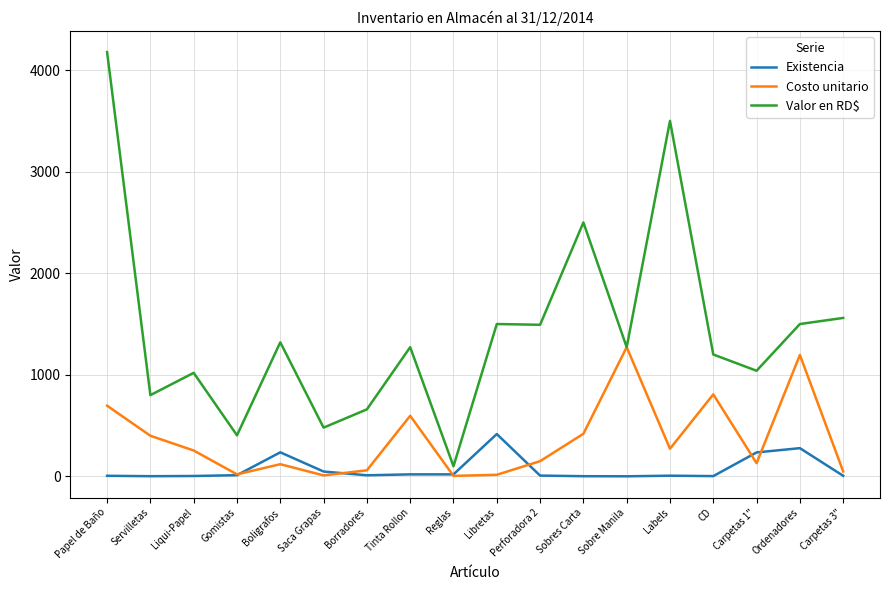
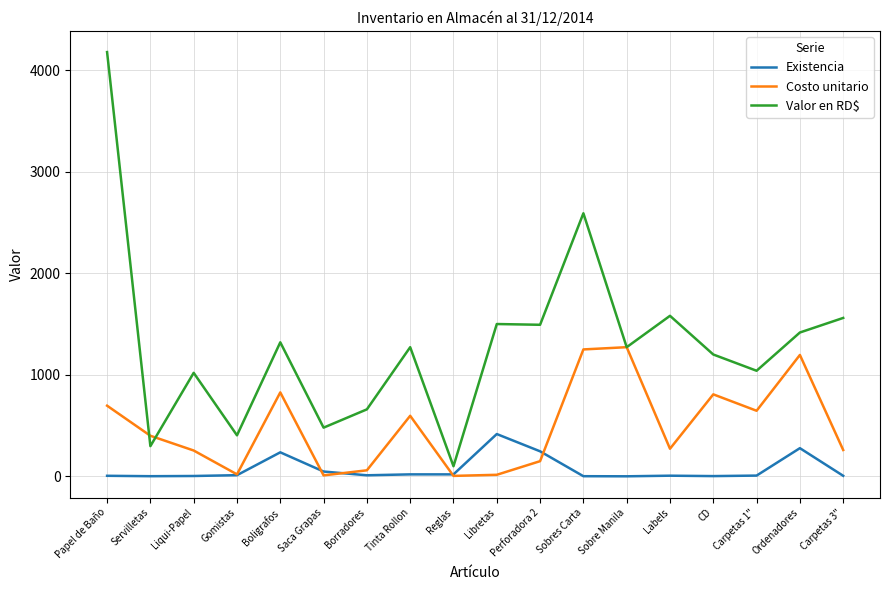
Valor en RD$, Servilletas: 800 -> 300
Costo unitario, Boligrafos: 120 -> 830
Existencia, Perforadora 2: 10 -> 250
Costo unitario, Sobres Carta: 420 -> 1250
Valor en RD$, Sobres Carta: 2500 -> 2590
Valor en RD$, Labels: 3500 -> 1580
Existencia, Carpetas 1": 240 -> 10
Costo unitario, Carpetas 1": 130 -> 650
Valor en RD$, Ordenadores: 1500 -> 1420
Costo unitario, Carpetas 3": 50 -> 260
